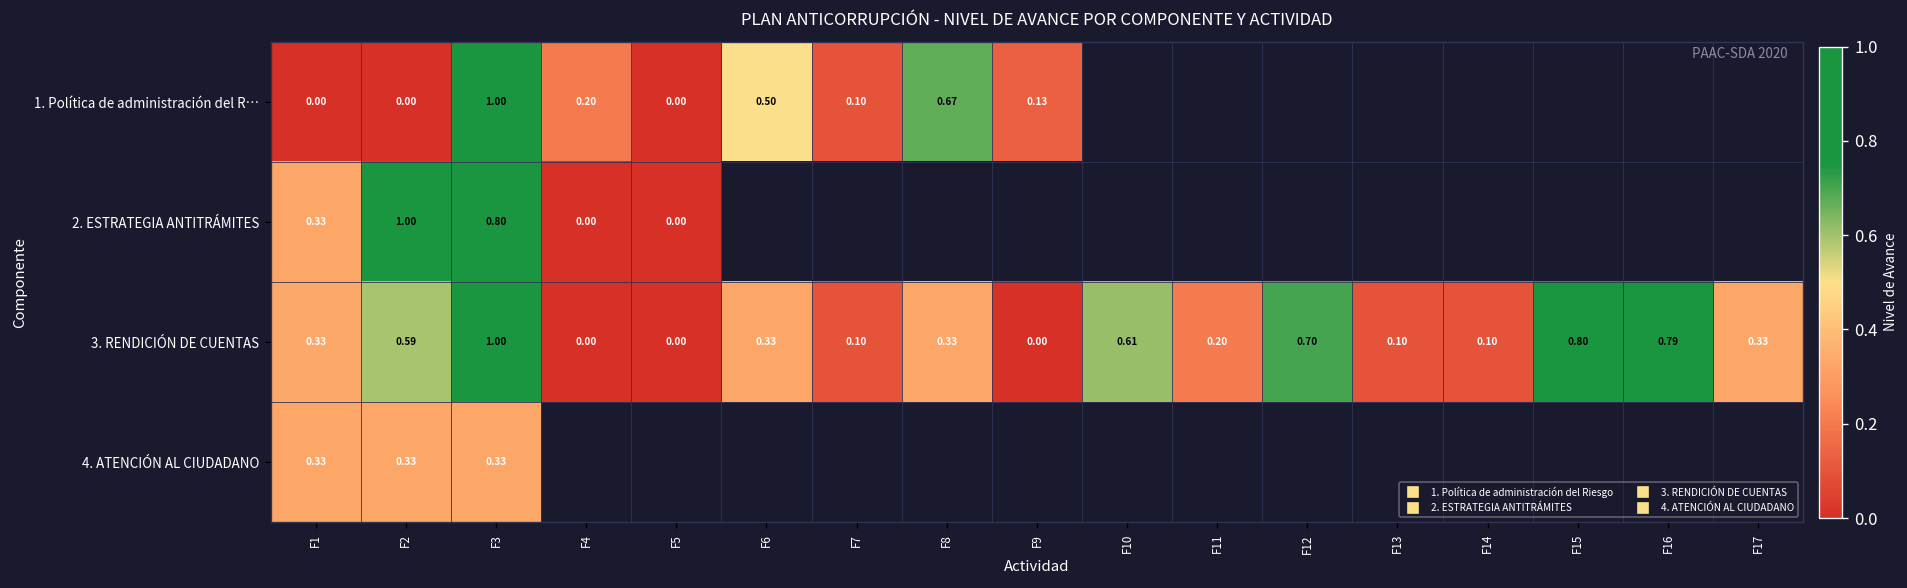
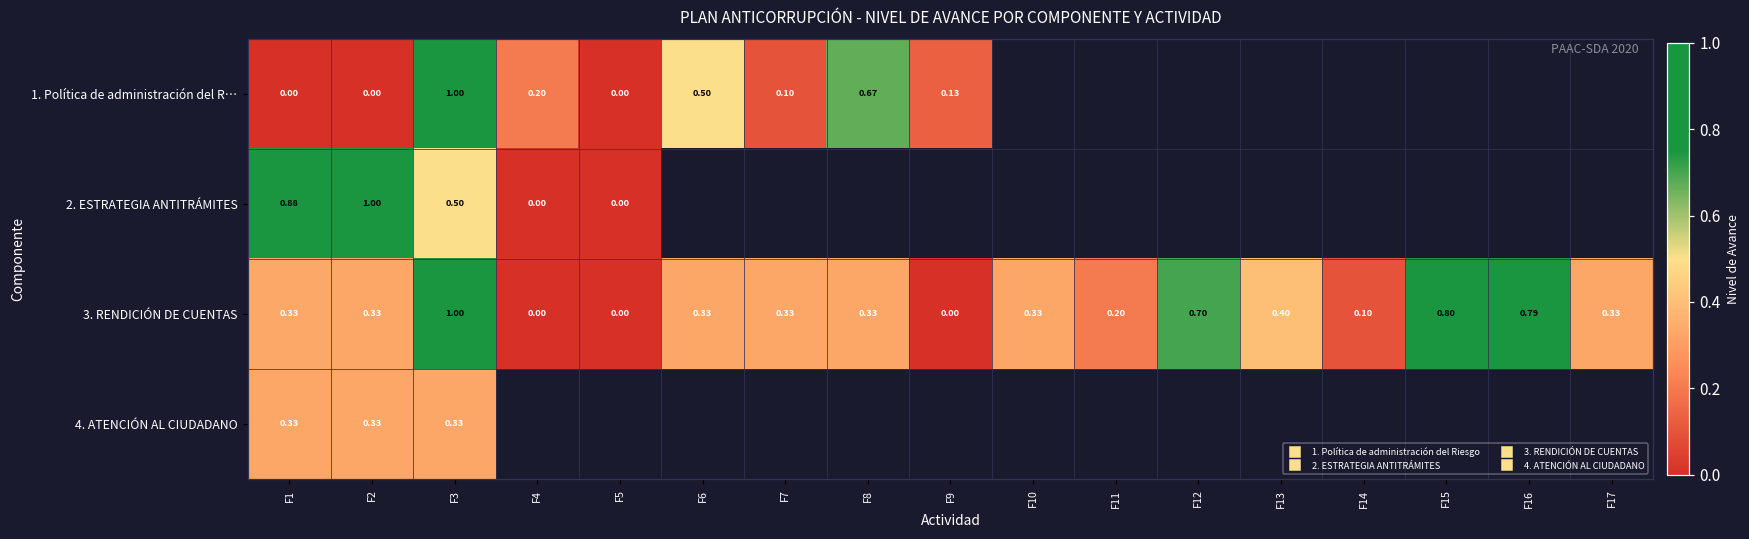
2. ESTRATEGIA ANTITRÁMITES, F1: 0.33 -> 0.88
2. ESTRATEGIA ANTITRÁMITES, F3: 0.80 -> 0.50
3. RENDICIÓN DE CUENTAS, F2: 0.59 -> 0.33
3. RENDICIÓN DE CUENTAS, F7: 0.10 -> 0.33
3. RENDICIÓN DE CUENTAS, F10: 0.61 -> 0.33
3. RENDICIÓN DE CUENTAS, F13: 0.10 -> 0.40
